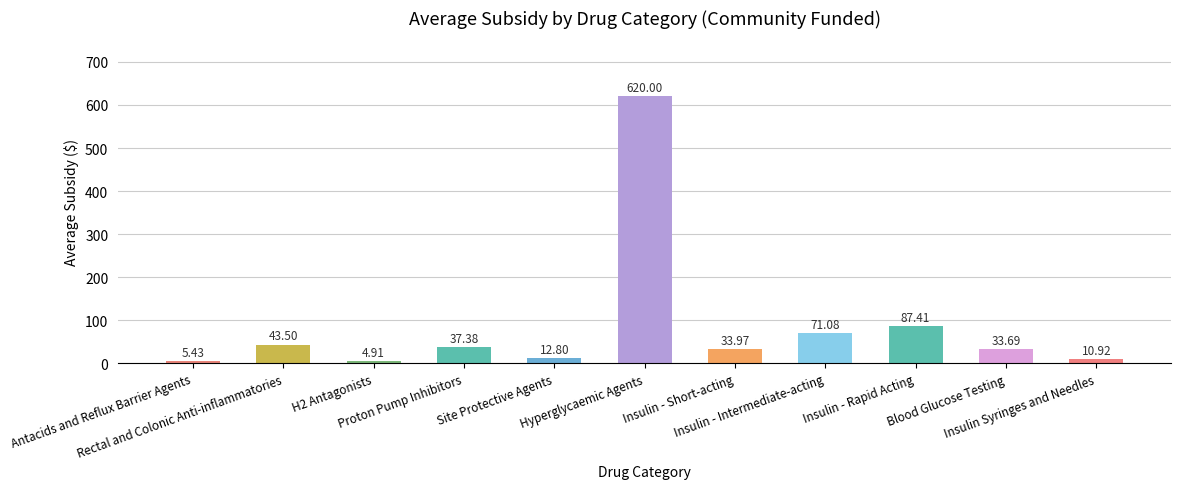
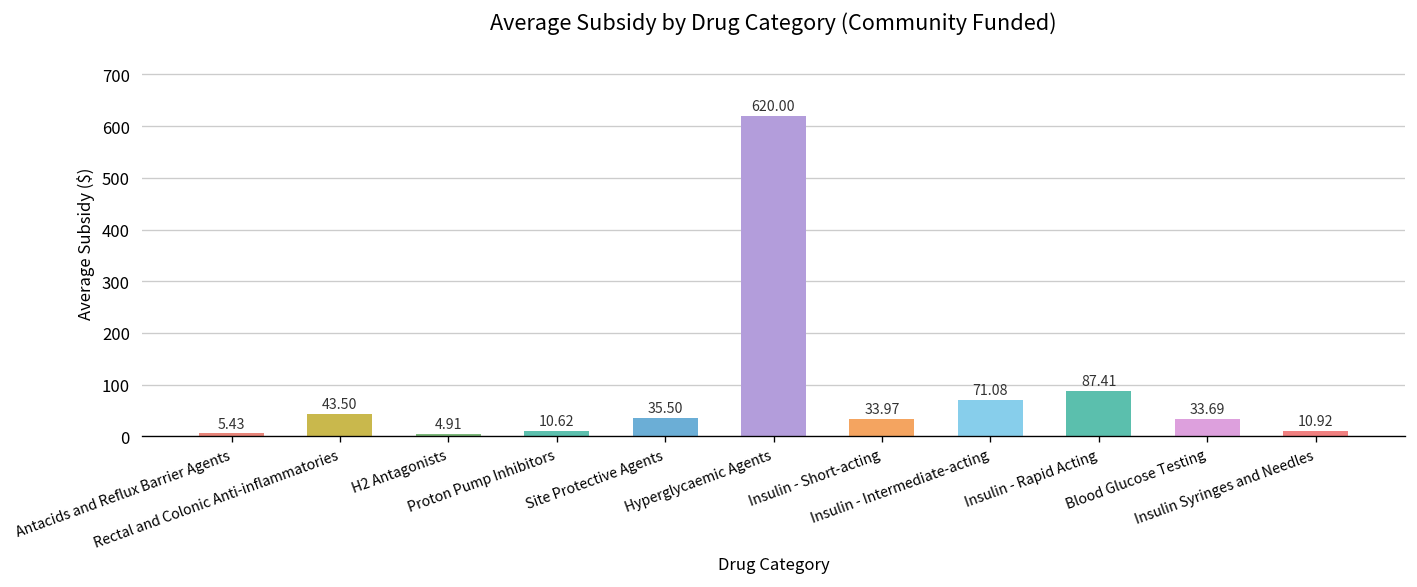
Proton Pump Inhibitors: 37.38 -> 10.62
Site Protective Agents: 12.80 -> 35.50
